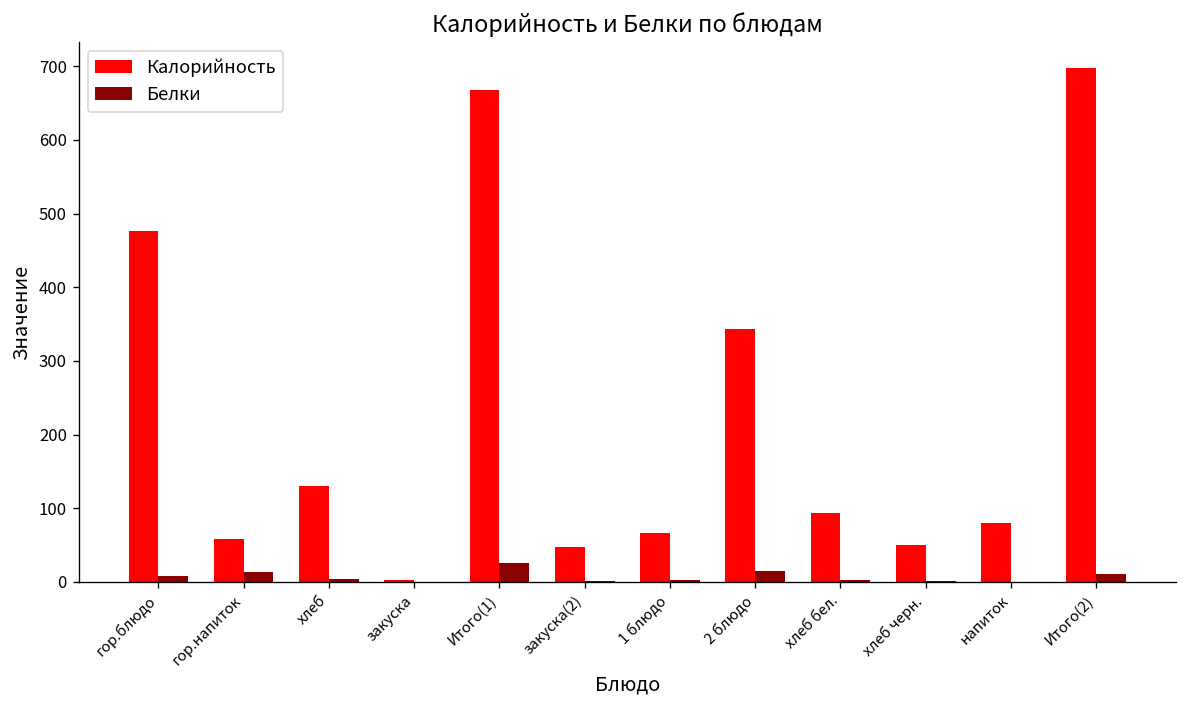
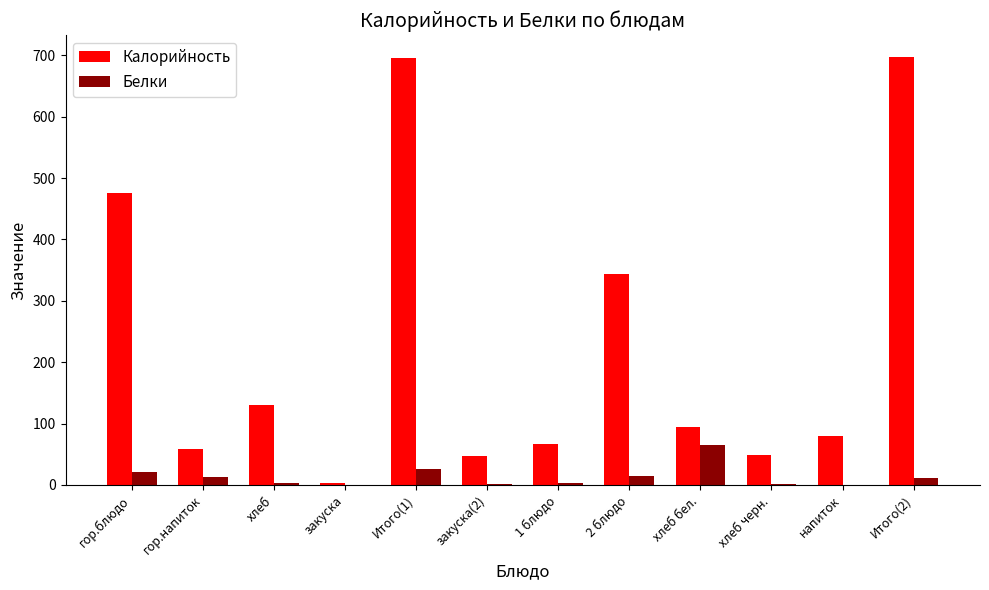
Белки, гор.блюдо: 10 -> 20
Калорийность, Итого(1): 670 -> 700
Белки, хлеб бел.: 0 -> 70
